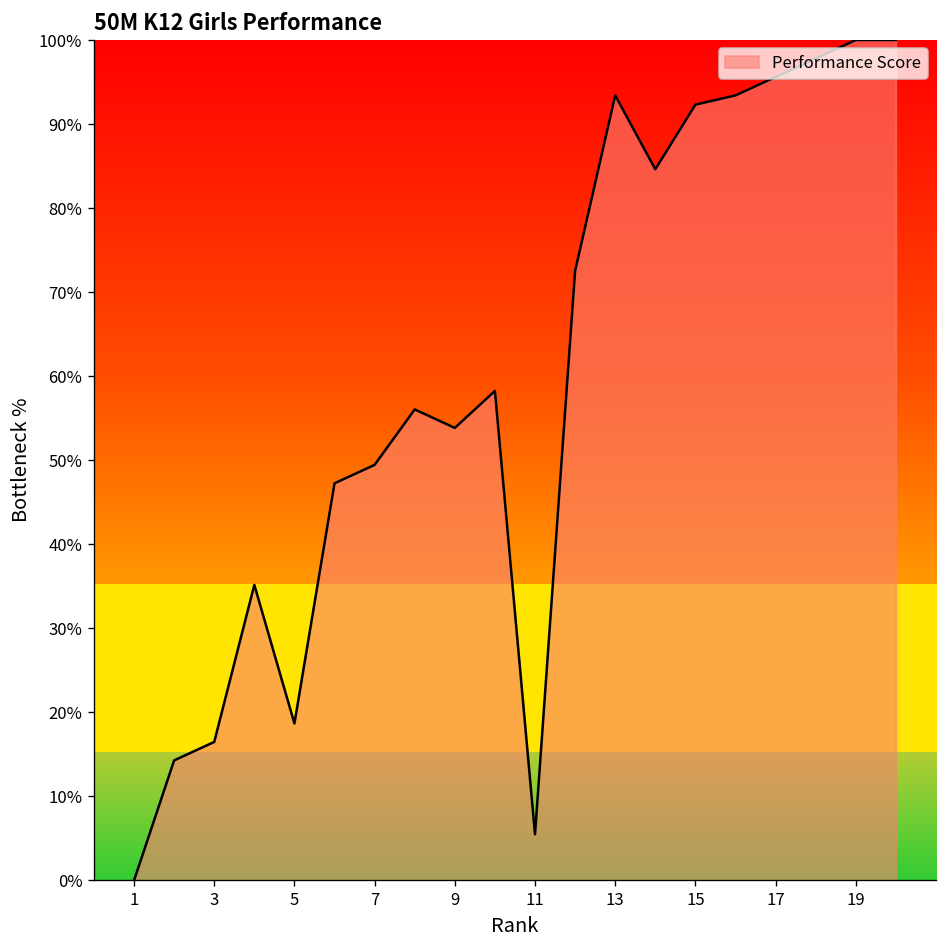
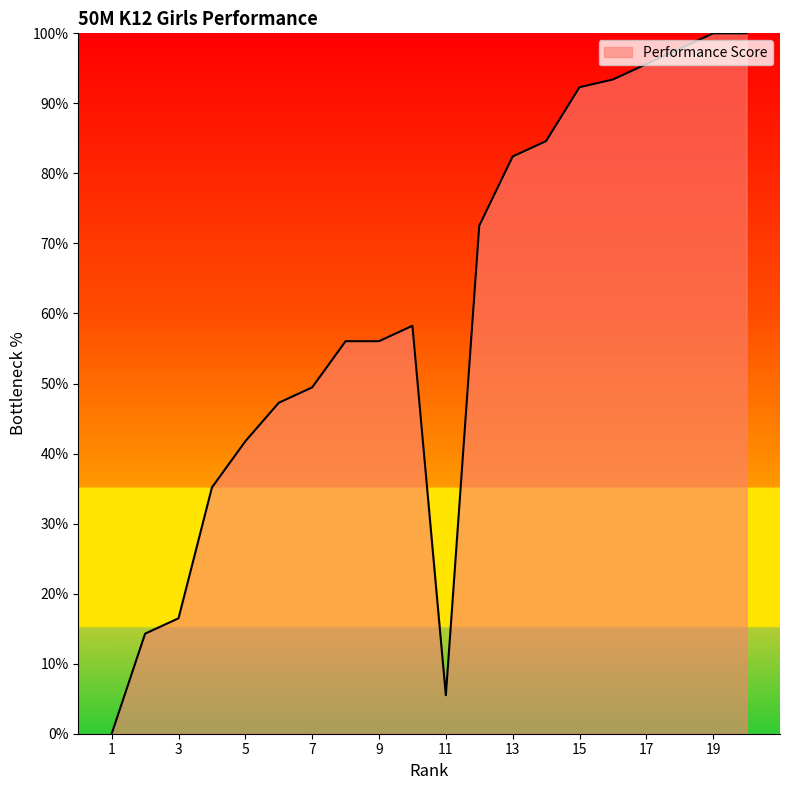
5: 19% -> 42%
9: 54% -> 56%
13: 93% -> 82%
